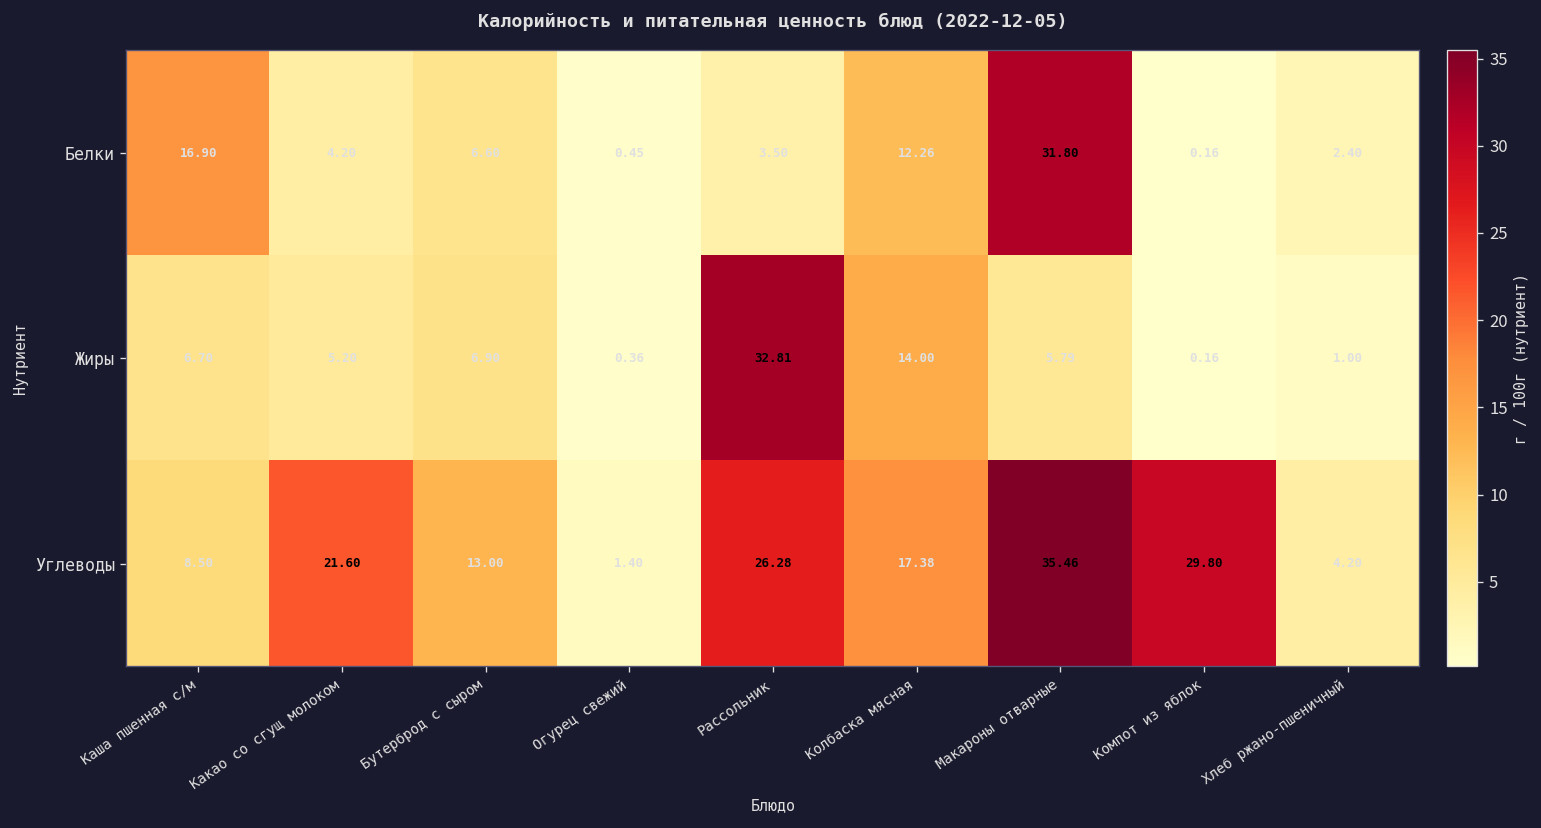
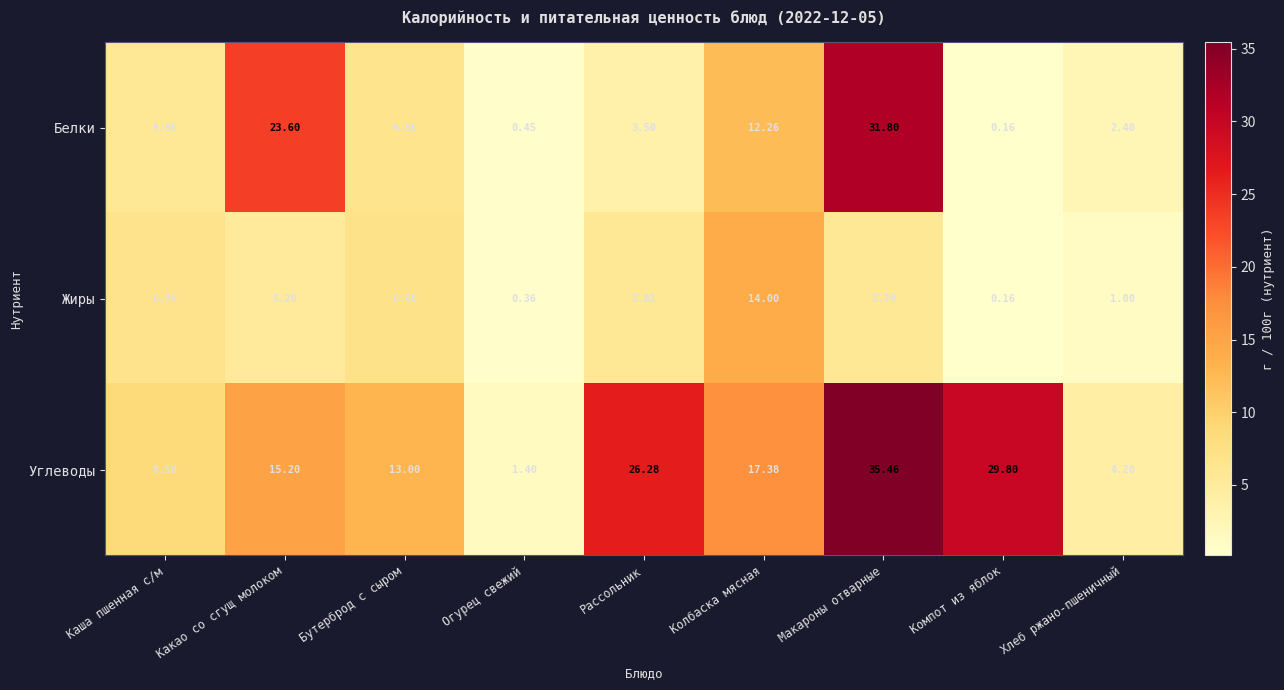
Белки, Каша пшенная с/м: 16.90 -> 5.60
Белки, Какао со сгущ молоком: 4.20 -> 23.60
Жиры, Рассольник: 32.81 -> 5.81
Углеводы, Какао со сгущ молоком: 21.60 -> 15.20
